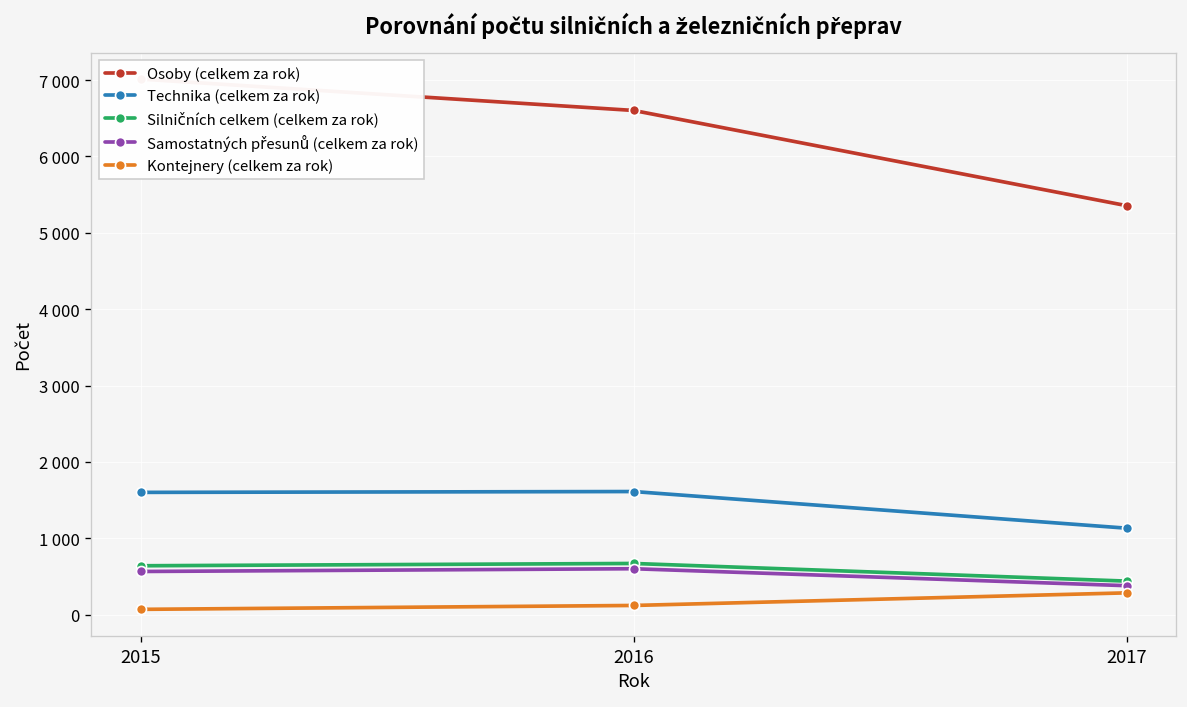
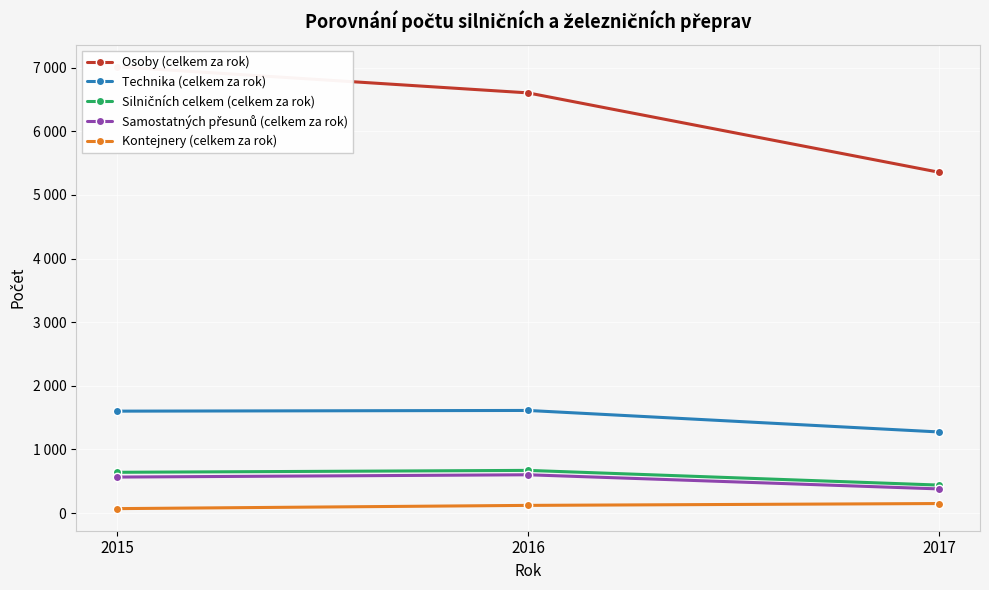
Technika (celkem za rok), 2017: 1100 -> 1300
Kontejnery (celkem za rok), 2017: 300 -> 100
